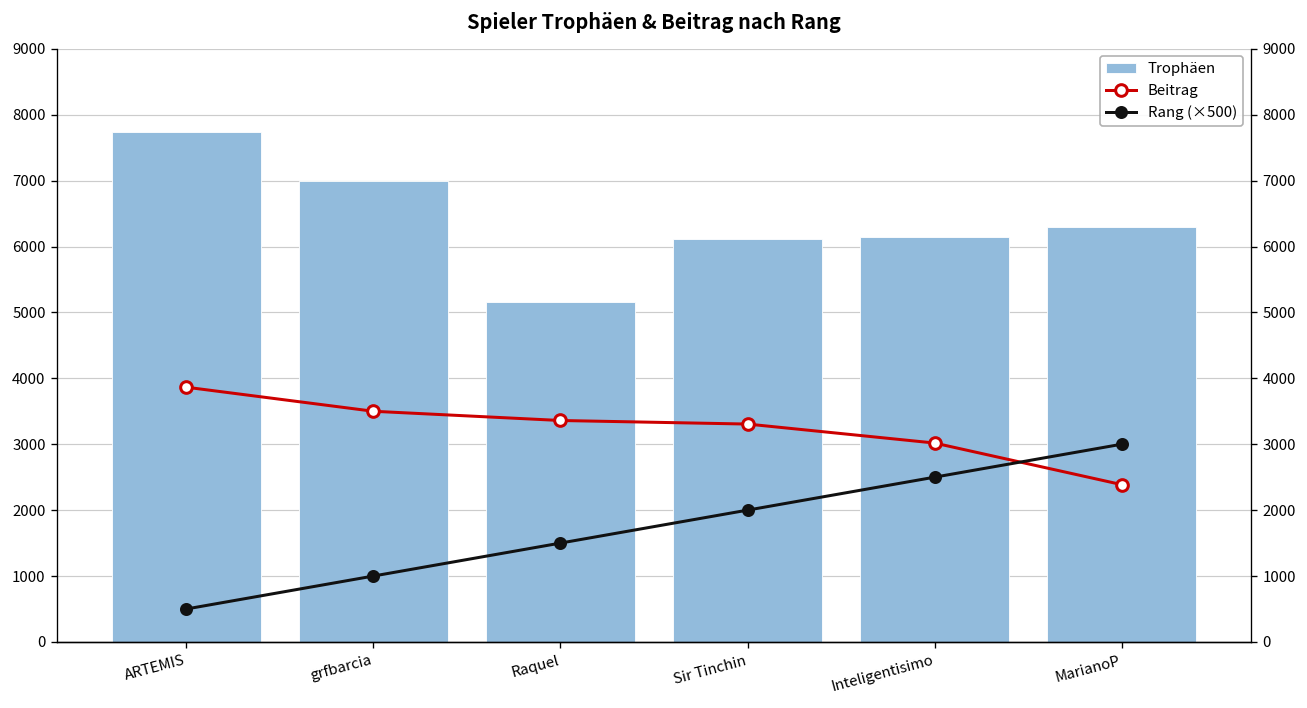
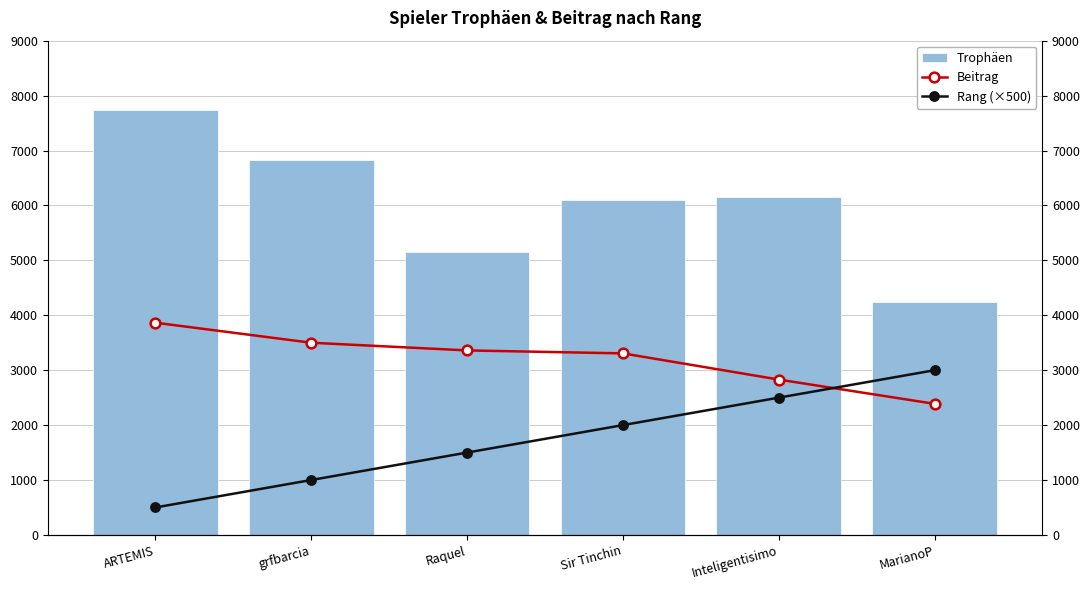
Trophäen, grfbarcia: 7000 -> 6800
Trophäen, MarianoP: 6300 -> 4200
Beitrag, Inteligentisimo: 3000 -> 2800
